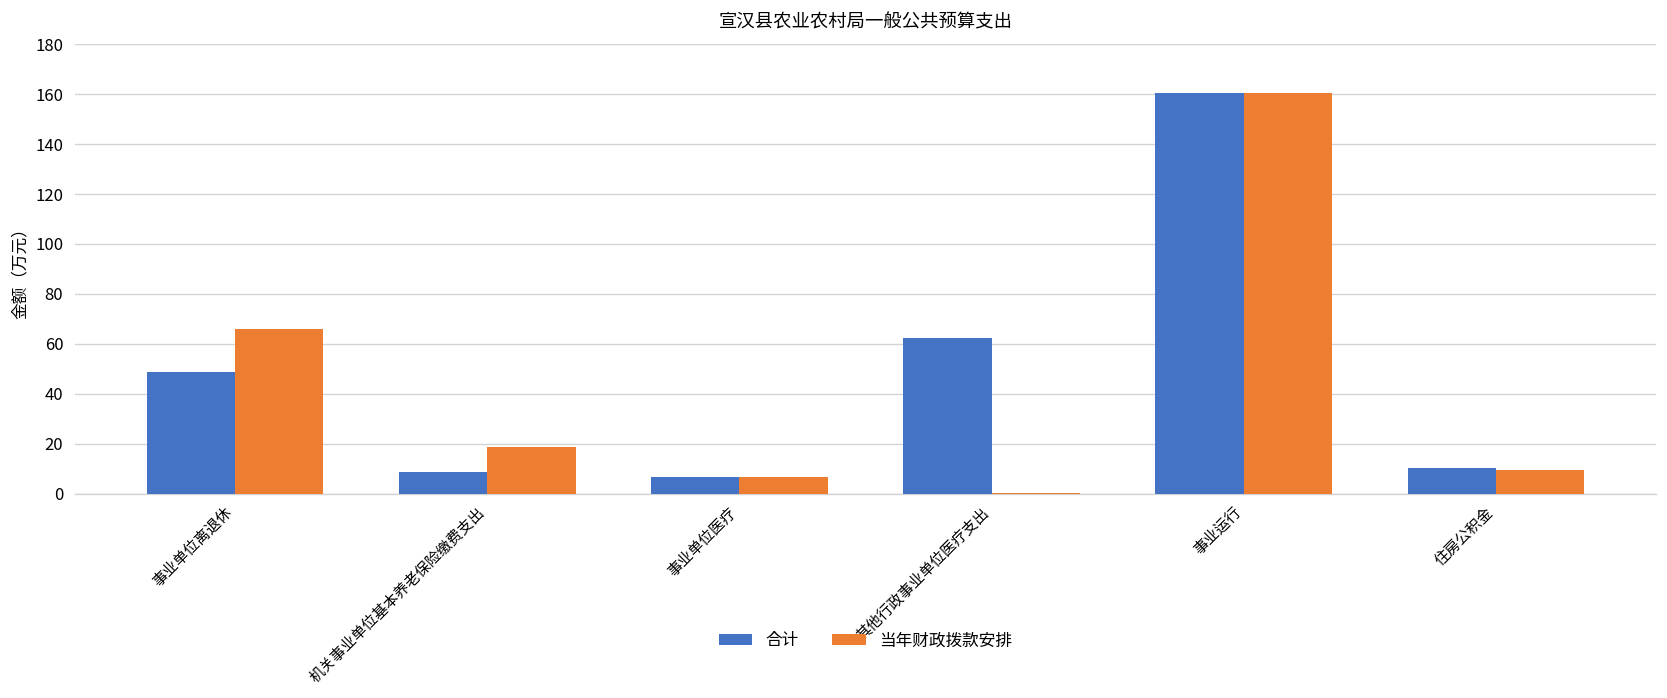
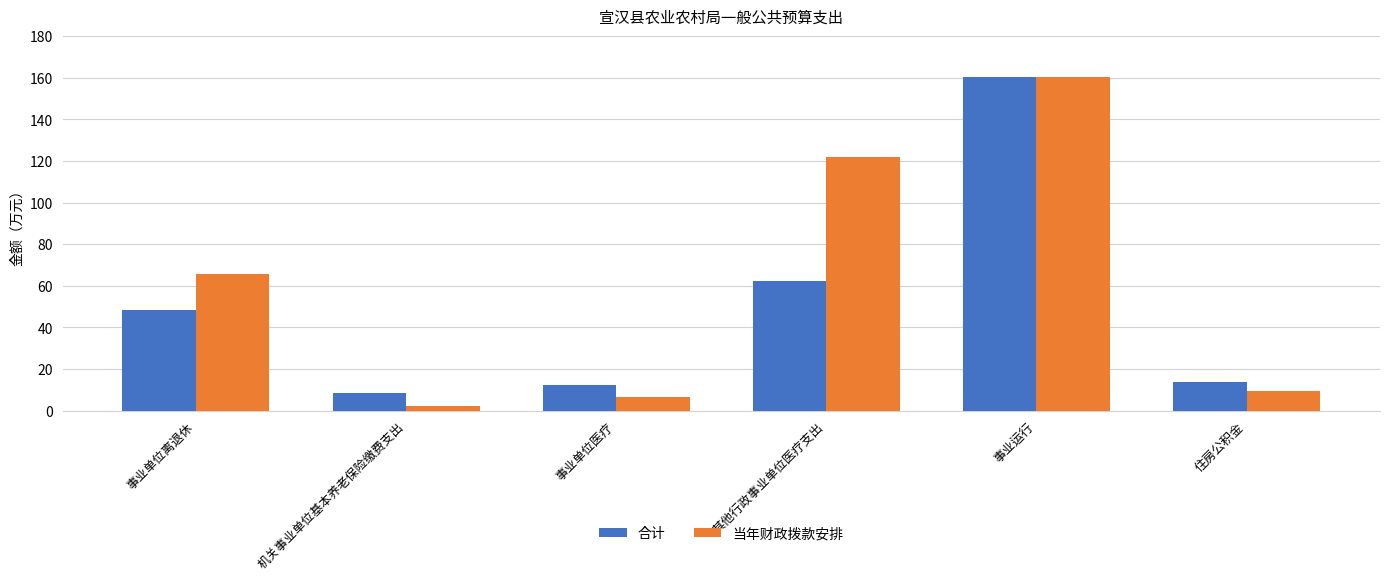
当年财政拨款安排, 机关事业单位基本养老保险缴费支出: 19 -> 2
合计, 事业单位医疗: 6 -> 13
当年财政拨款安排, 其他行政事业单位医疗支出: 0 -> 122
合计, 住房公积金: 10 -> 14
